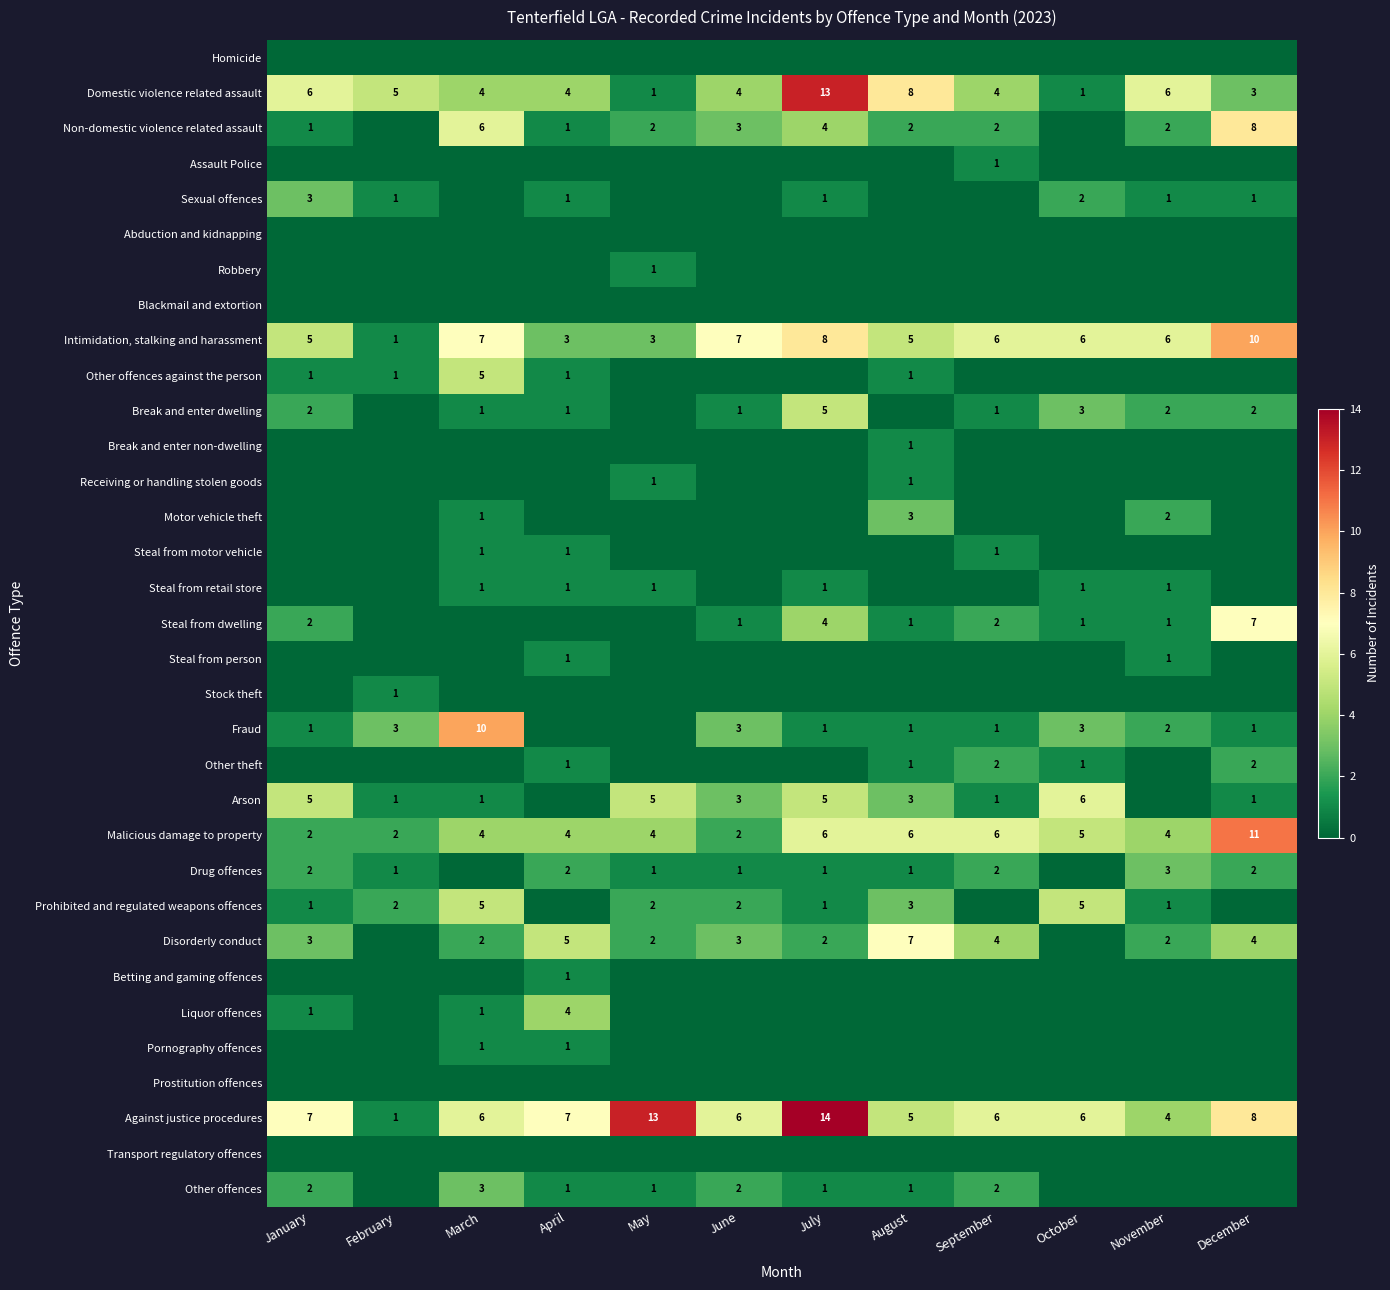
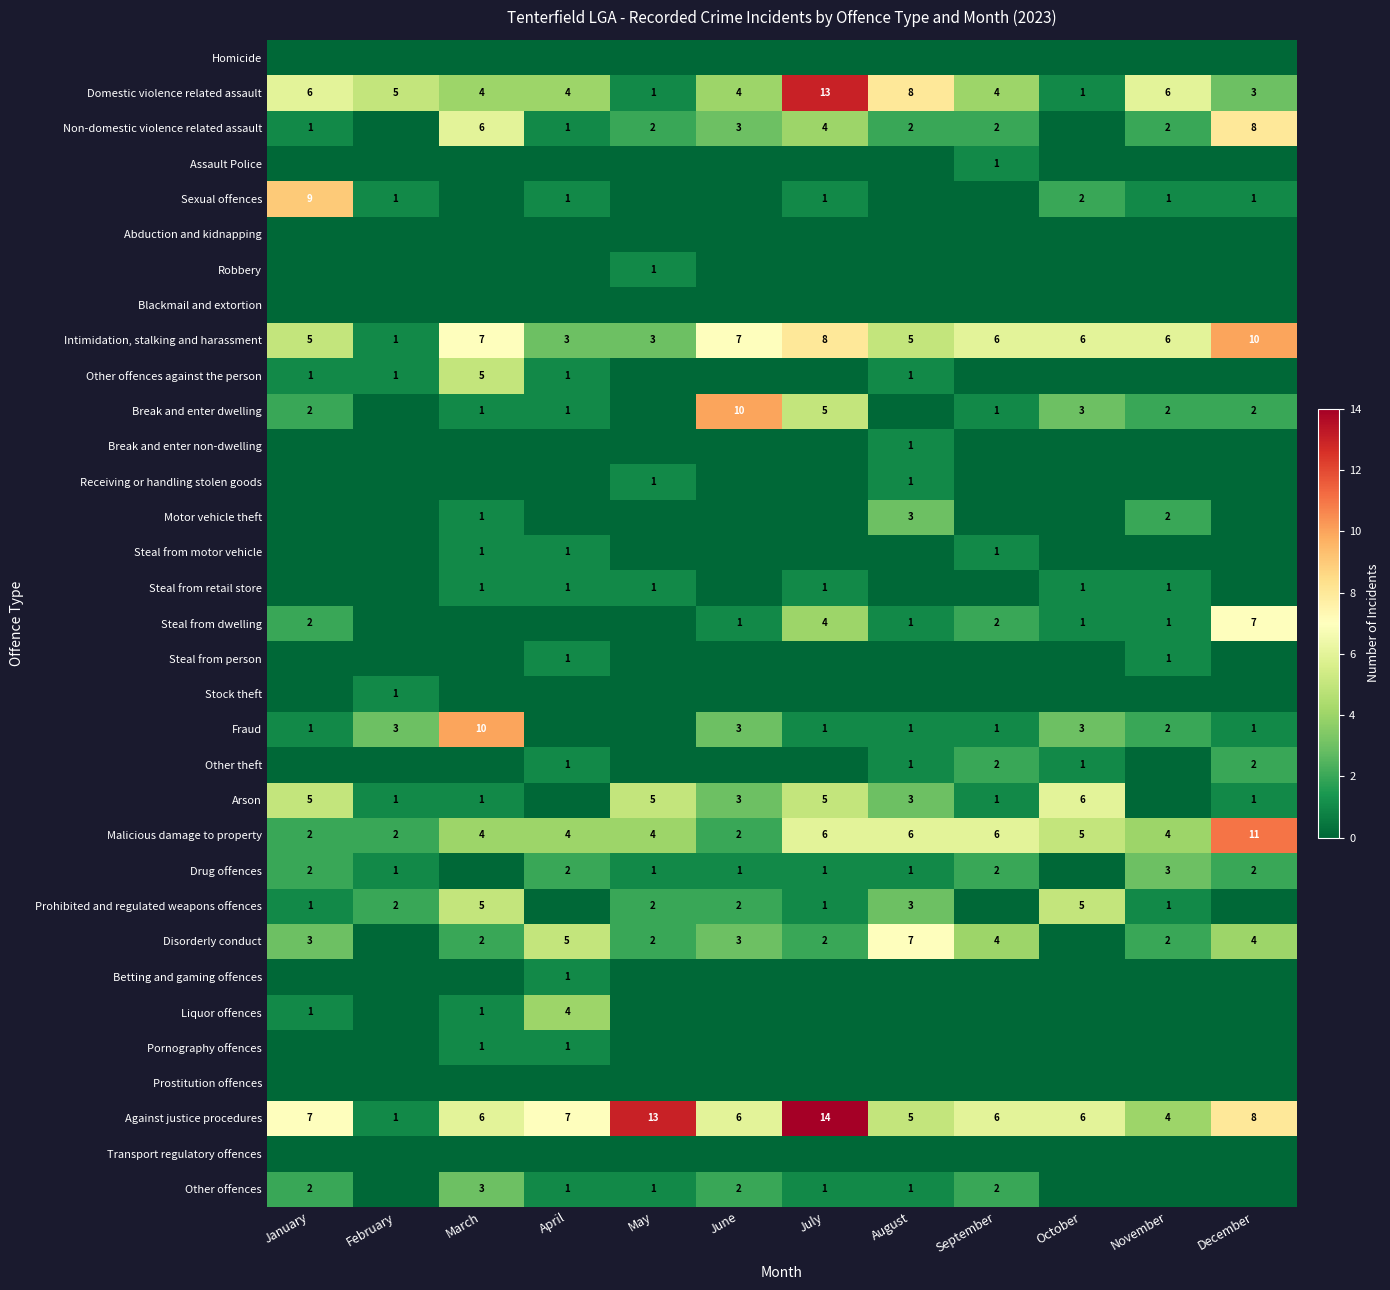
Sexual offences, January: 3 -> 9
Break and enter dwelling, June: 1 -> 10
